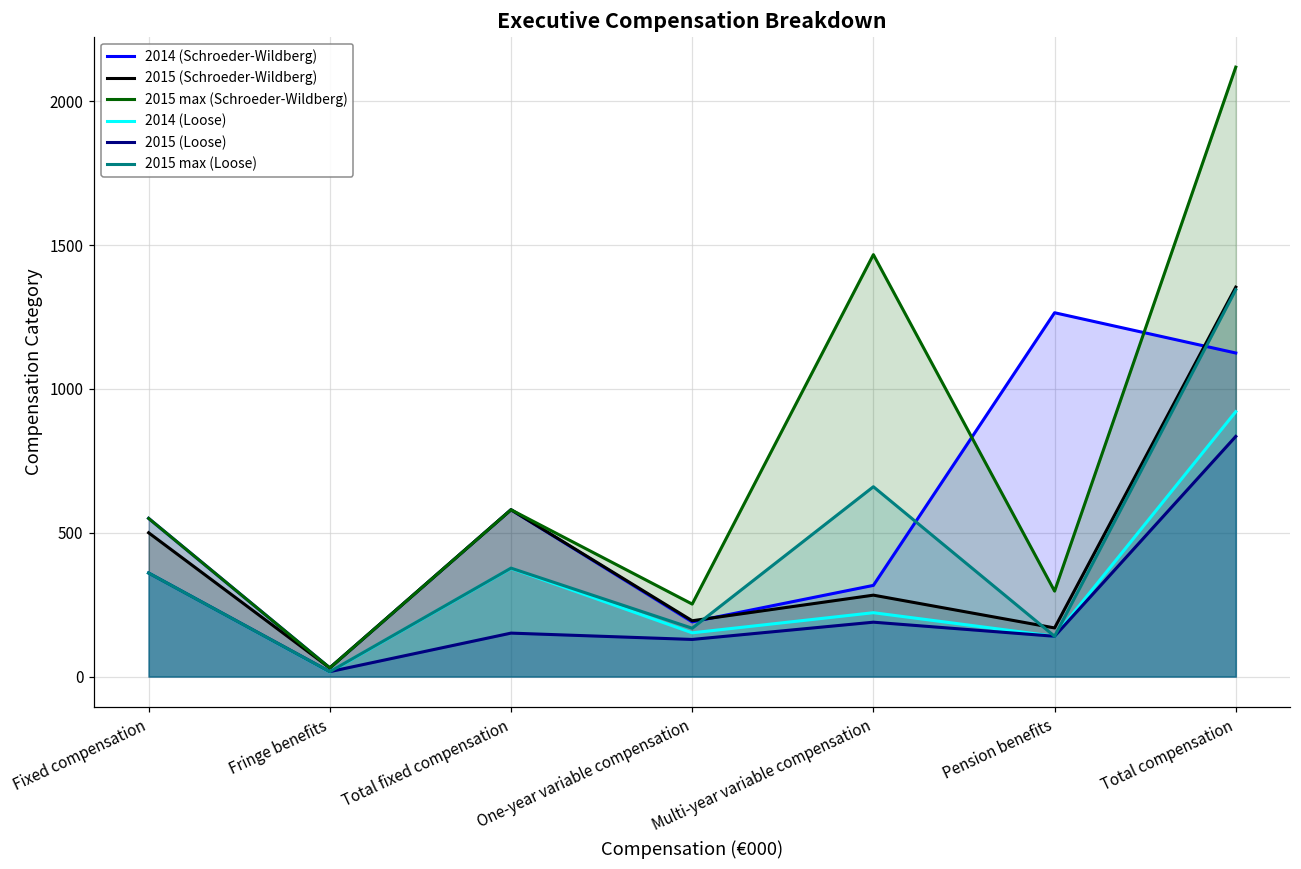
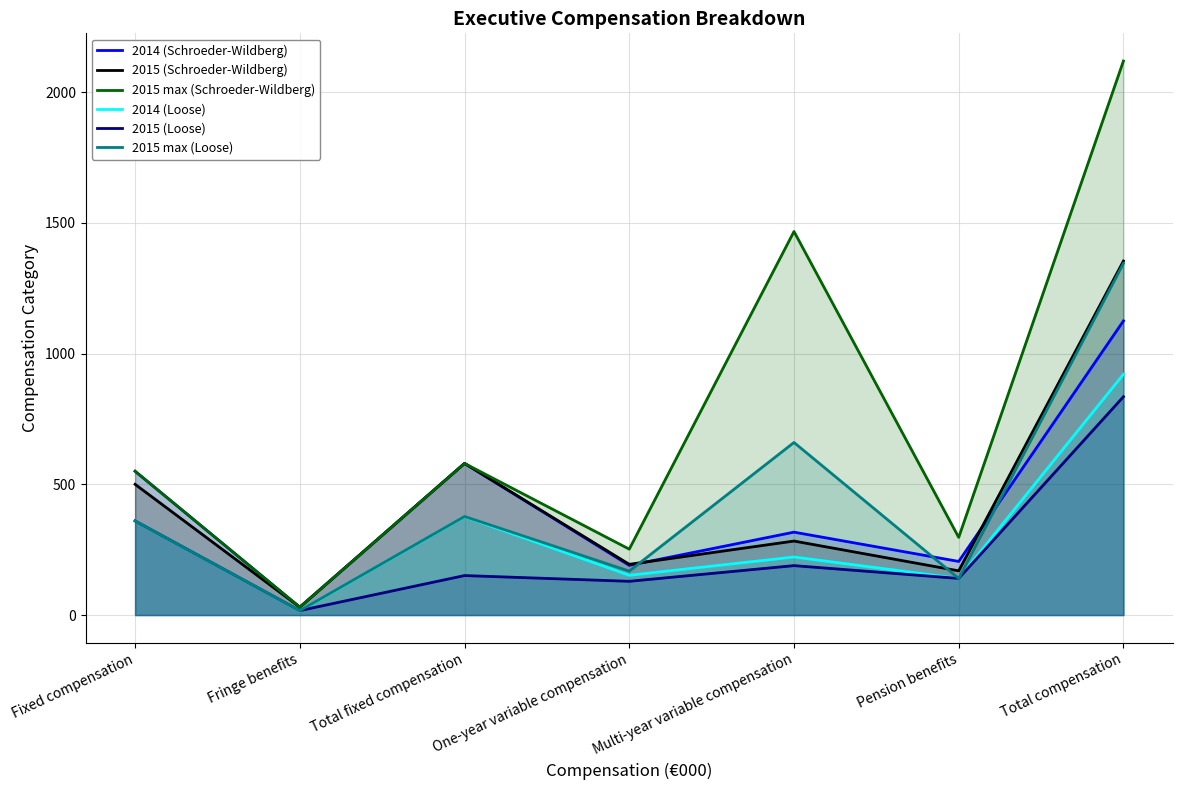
2014 (Schroeder-Wildberg), Pension benefits: 1270 -> 210
